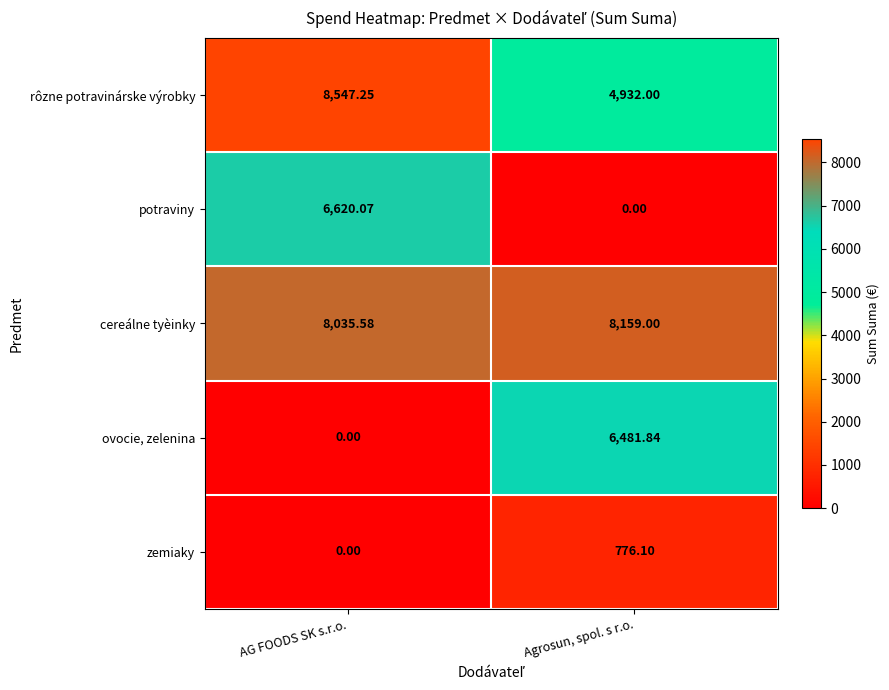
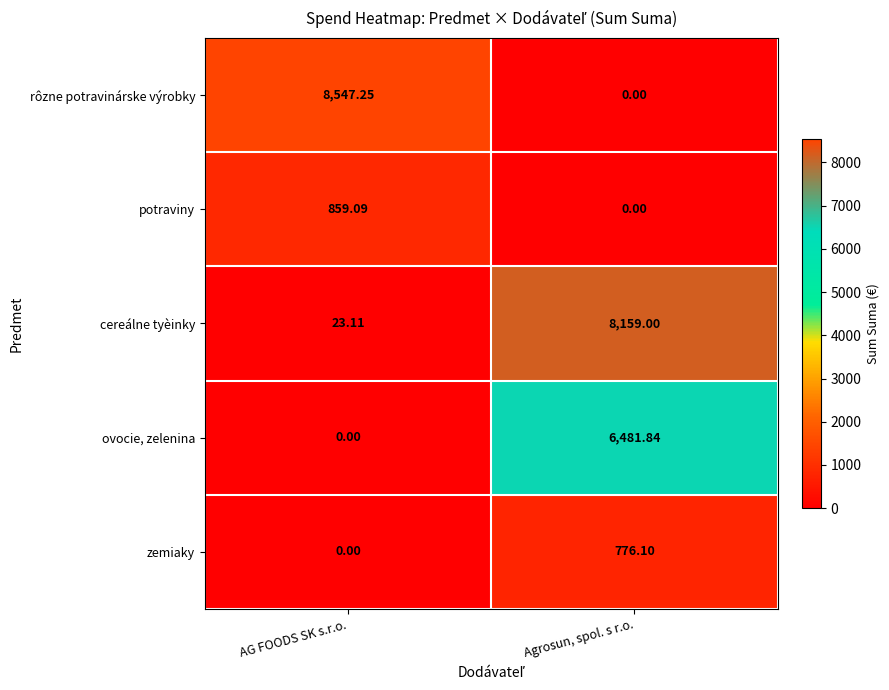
rôzne potravinárske výrobky, Agrosun, spol. s r.o.: 4,932.00 -> 0.00
potraviny, AG FOODS SK s.r.o.: 6,620.07 -> 859.09
cereálne tyèinky, AG FOODS SK s.r.o.: 8,035.58 -> 23.11
